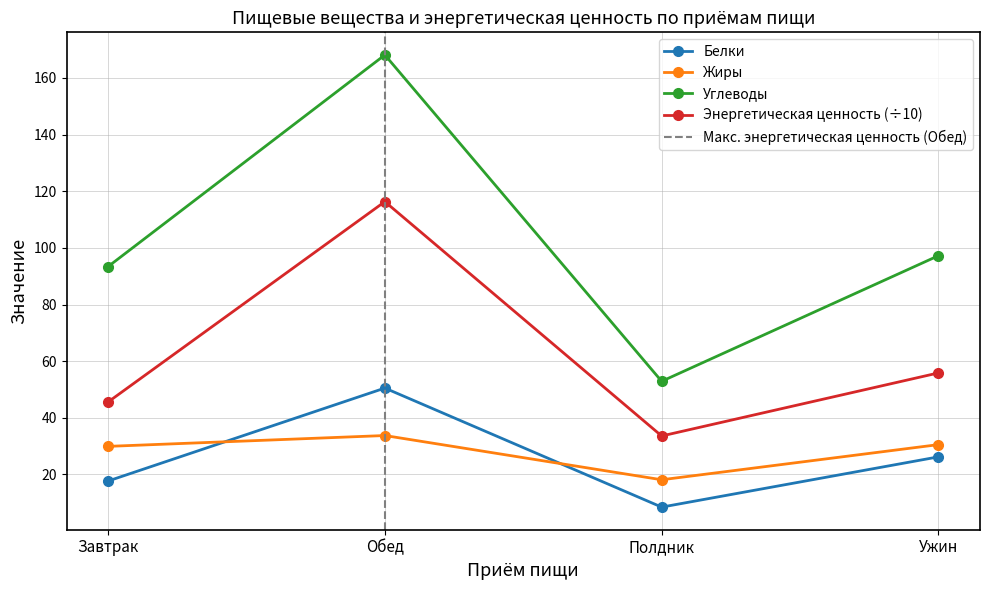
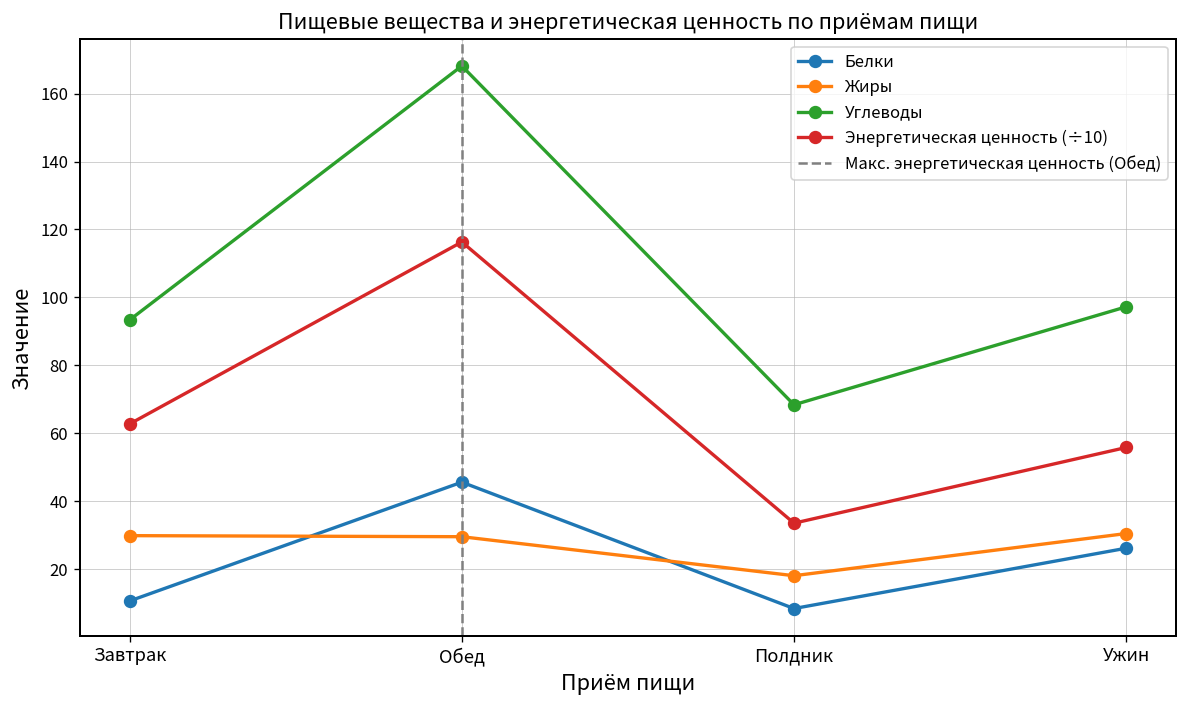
Белки, Завтрак: 18 -> 11
Энергетическая ценность (÷10), Завтрак: 46 -> 63
Белки, Обед: 50 -> 46
Жиры, Обед: 34 -> 30
Углеводы, Полдник: 53 -> 68
